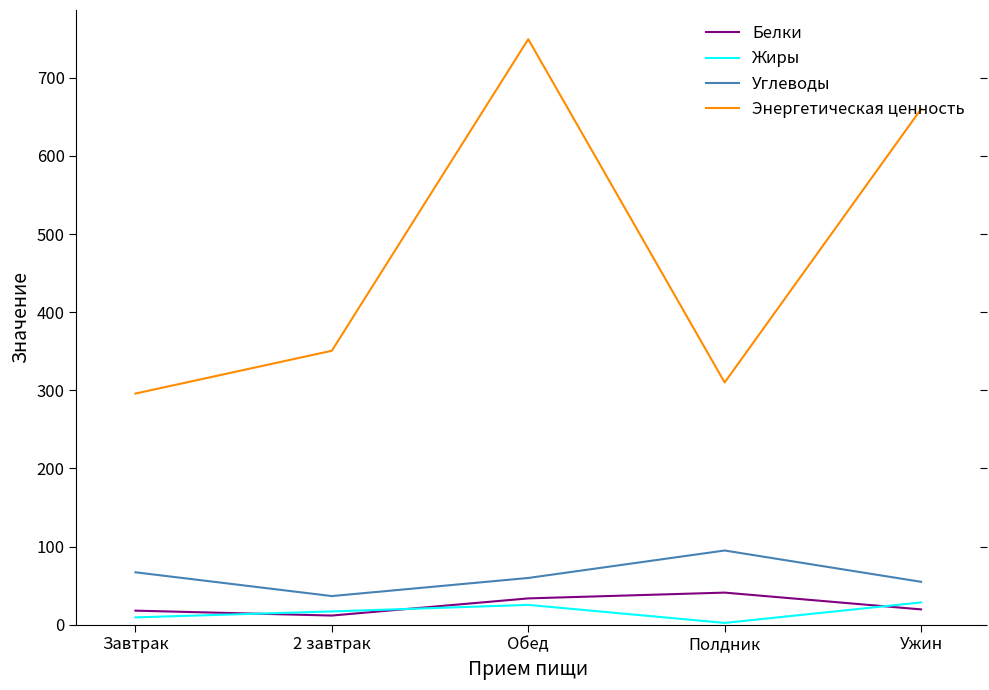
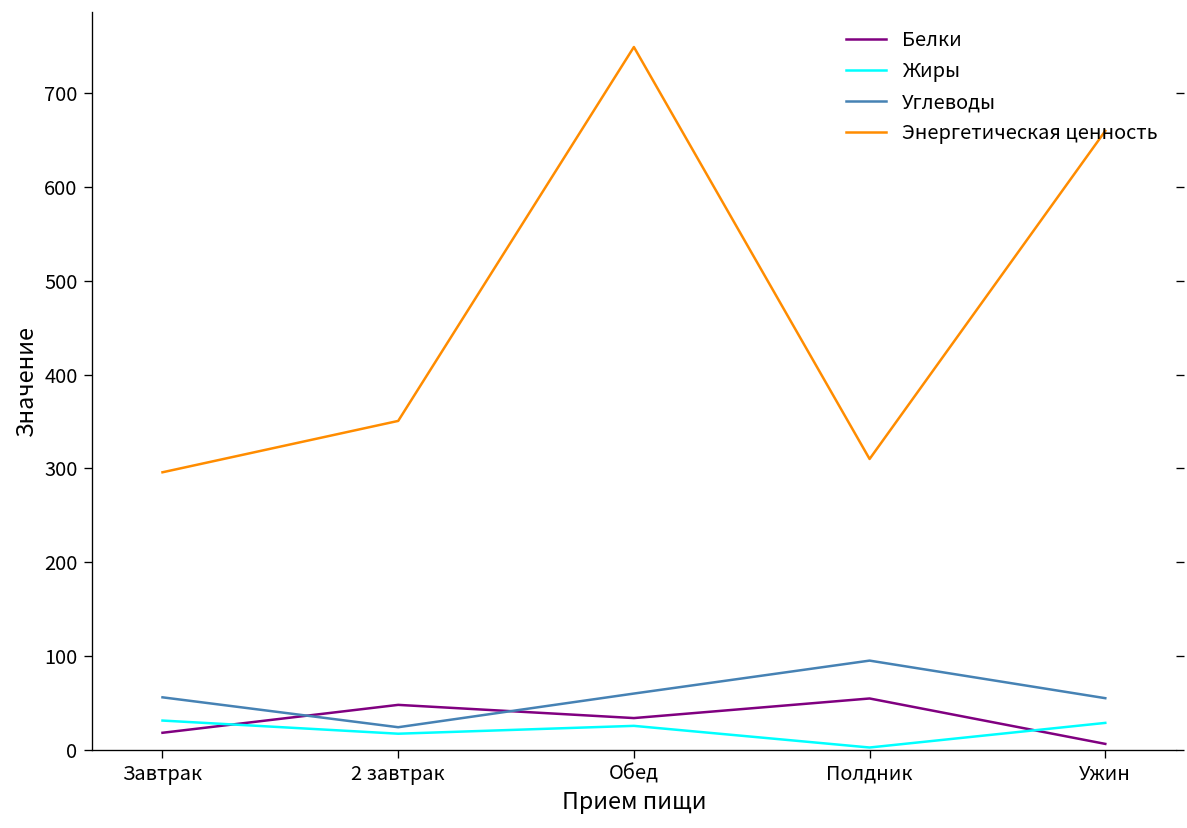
Жиры, Завтрак: 10 -> 30
Углеводы, Завтрак: 70 -> 60
Белки, 2 завтрак: 10 -> 50
Углеводы, 2 завтрак: 40 -> 20
Белки, Полдник: 40 -> 50
Белки, Ужин: 20 -> 10
